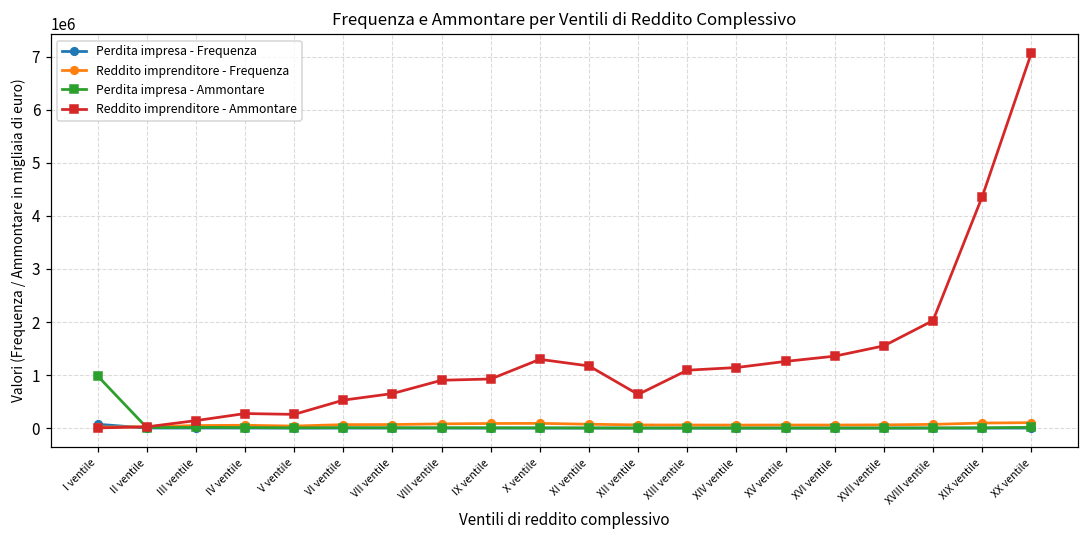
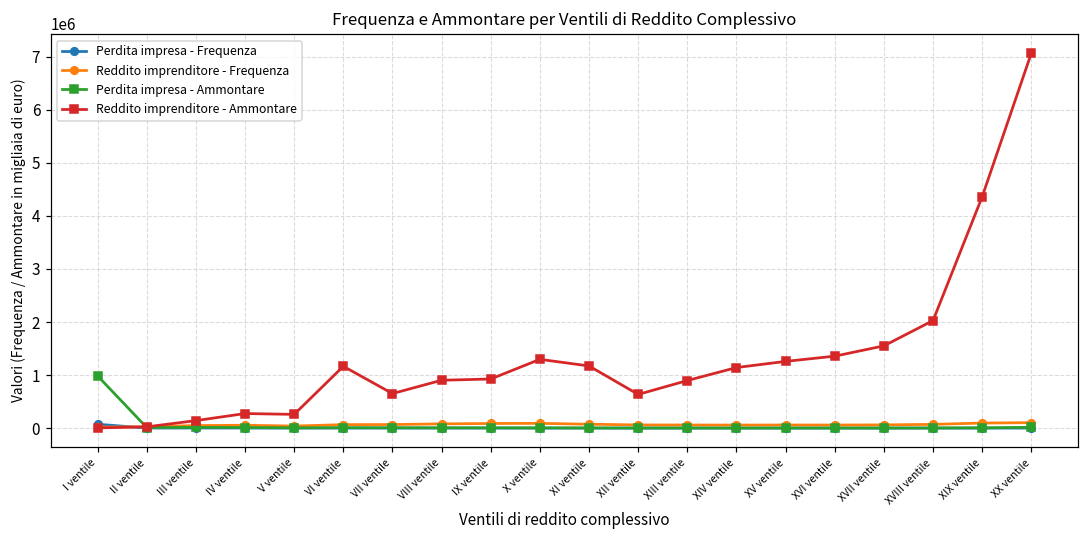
Reddito imprenditore - Ammontare, VI ventile: 500000 -> 1200000
Reddito imprenditore - Ammontare, XIII ventile: 1100000 -> 900000
